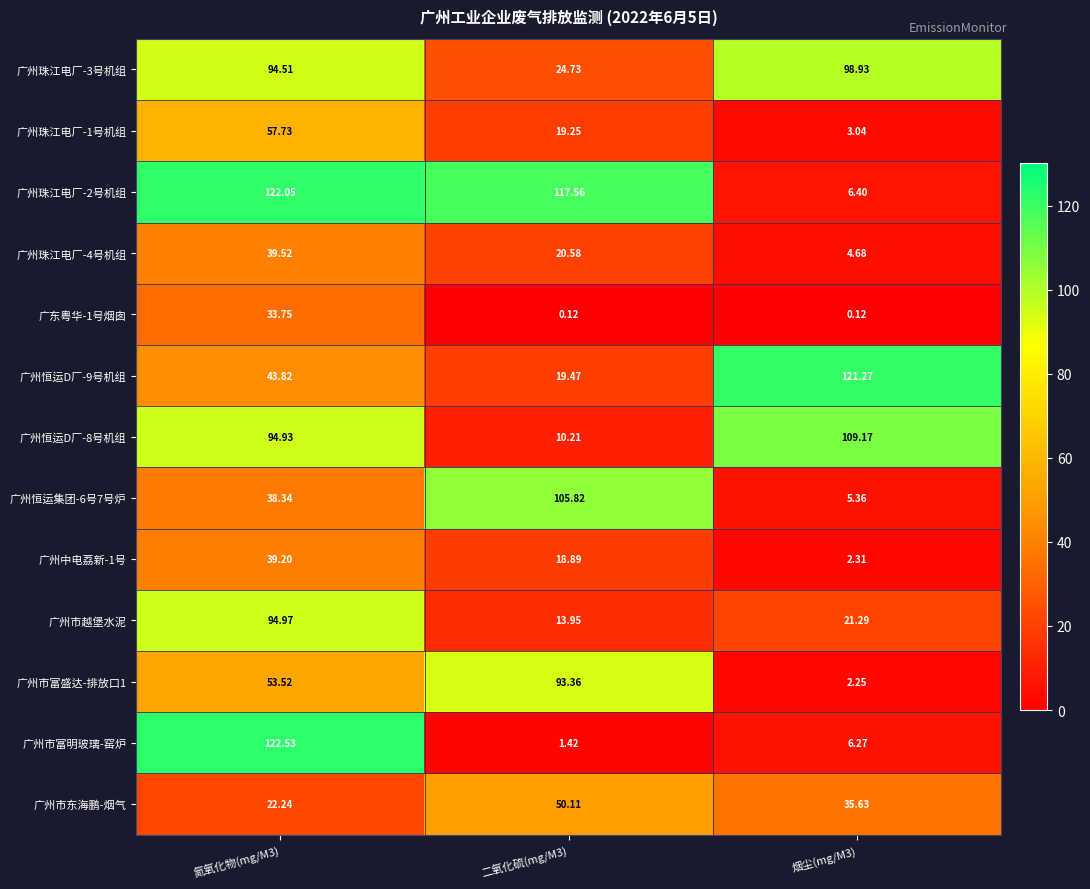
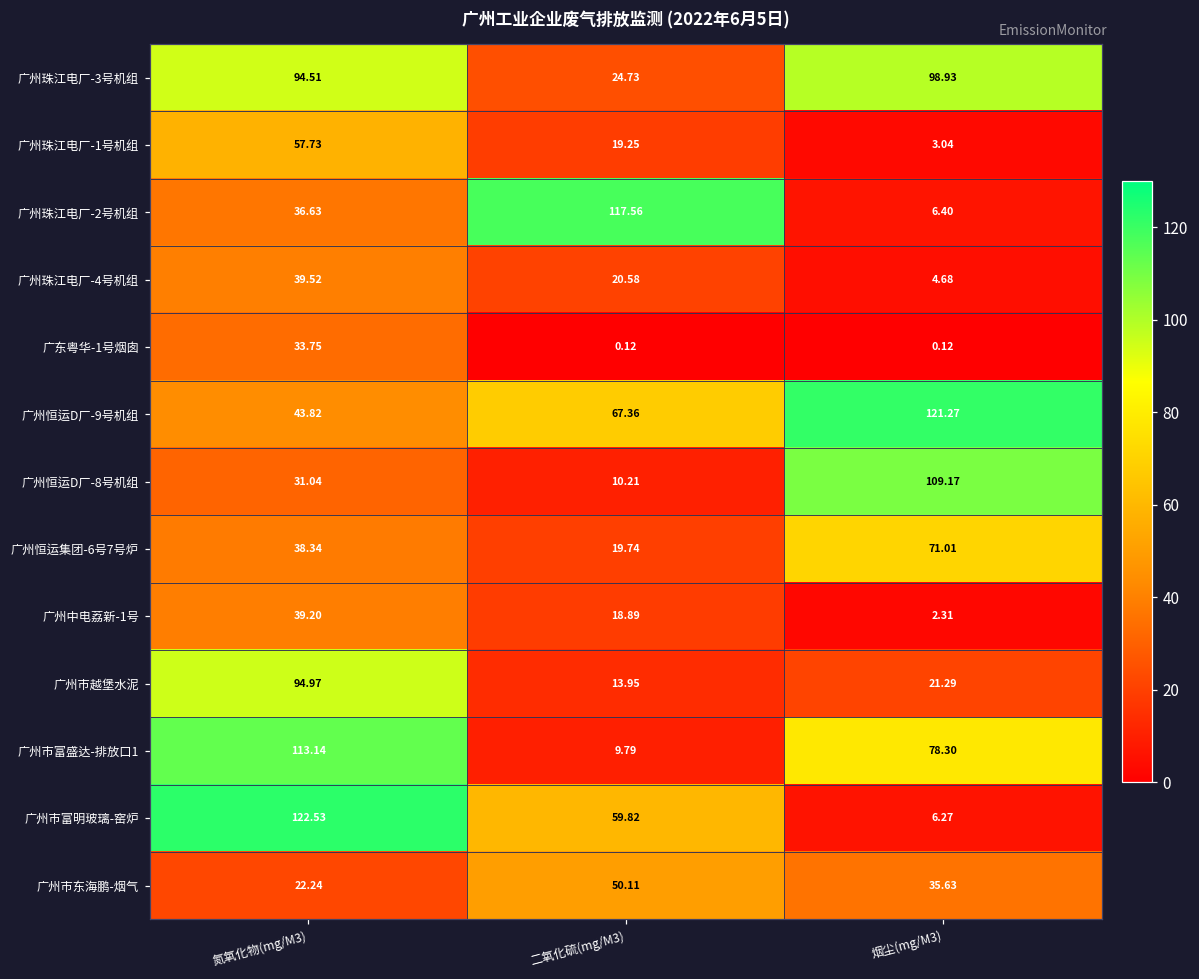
广州珠江电厂-2号机组, 氮氧化物(mg/M3): 122.05 -> 36.63
广州恒运D厂-9号机组, 二氧化硫(mg/M3): 19.47 -> 67.36
广州恒运D厂-8号机组, 氮氧化物(mg/M3): 94.93 -> 31.04
广州恒运集团-6号7号炉, 二氧化硫(mg/M3): 105.82 -> 19.74
广州恒运集团-6号7号炉, 烟尘(mg/M3): 5.36 -> 71.01
广州市富盛达-排放口1, 氮氧化物(mg/M3): 53.52 -> 113.14
广州市富盛达-排放口1, 二氧化硫(mg/M3): 93.36 -> 9.79
广州市富盛达-排放口1, 烟尘(mg/M3): 2.25 -> 78.30
广州市富明玻璃-窑炉, 二氧化硫(mg/M3): 1.42 -> 59.82
